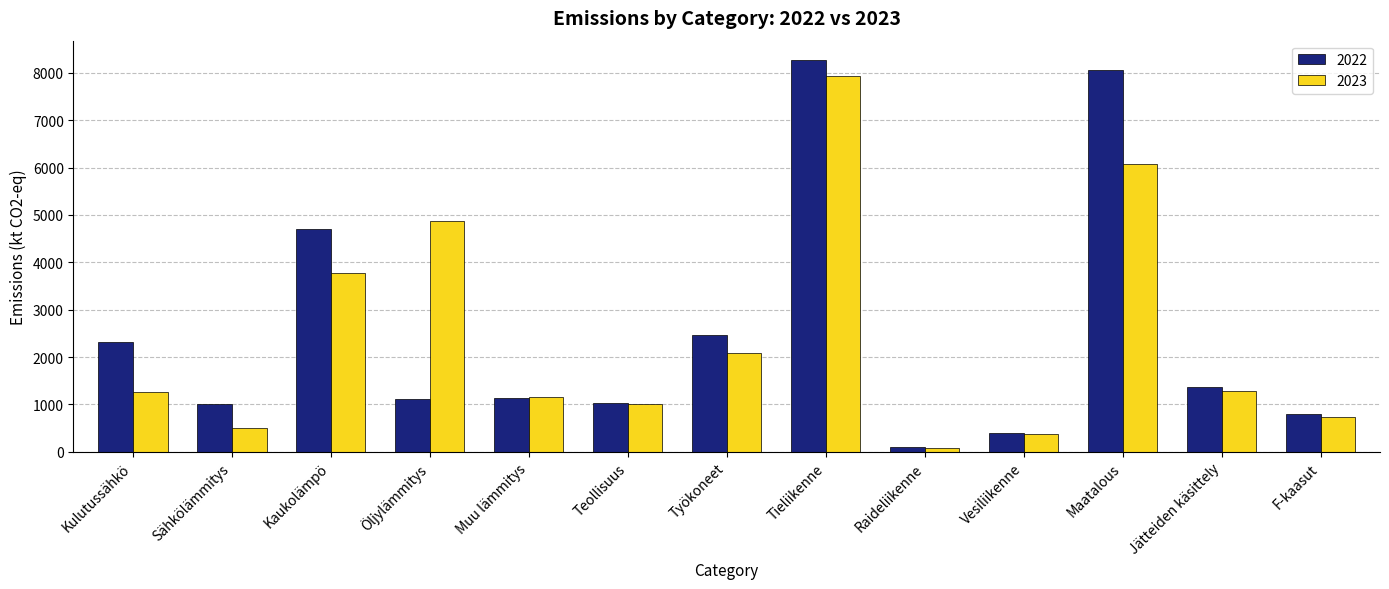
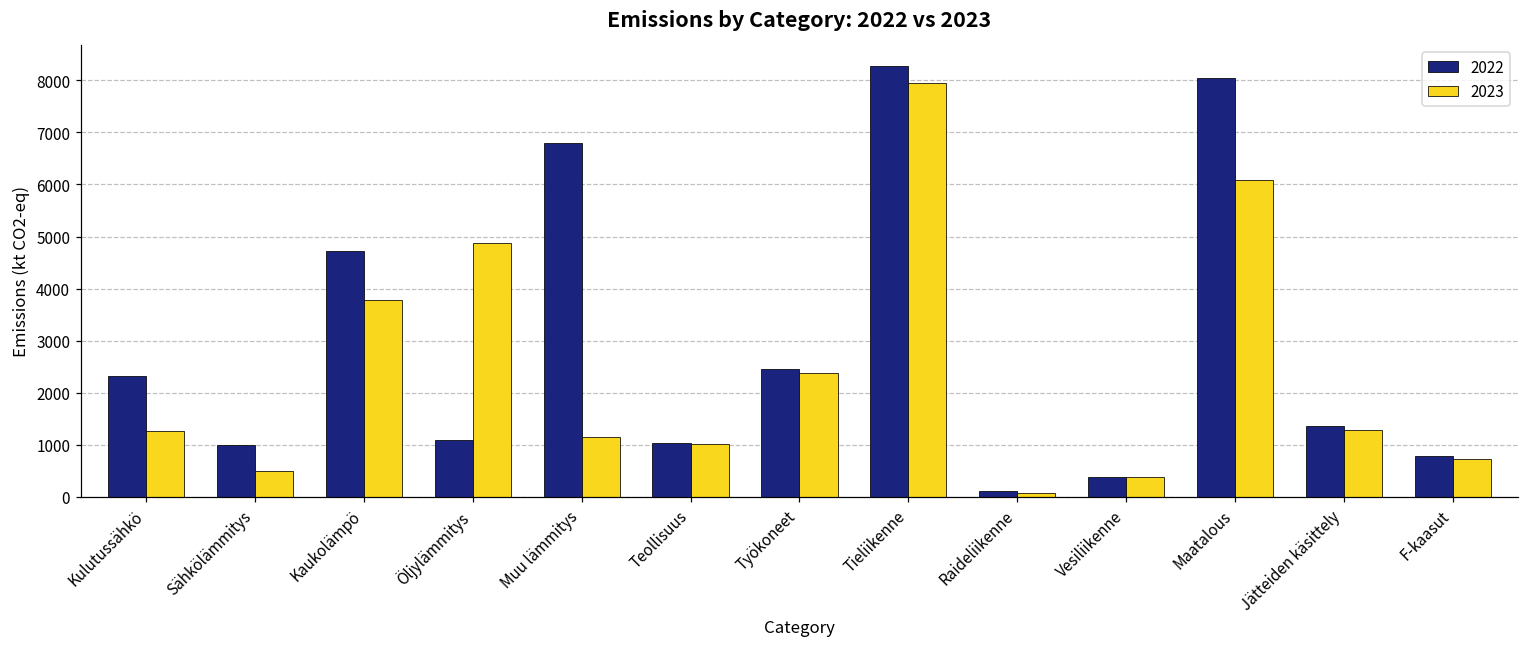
2022, Muu lämmitys: 1100 -> 6800
2023, Työkoneet: 2100 -> 2400
